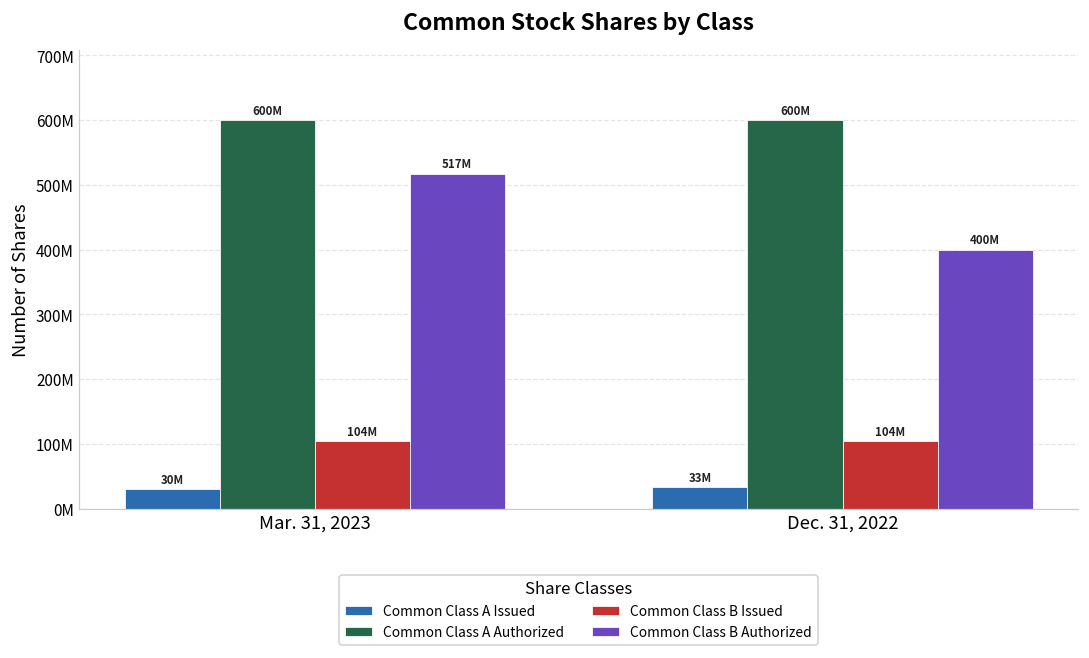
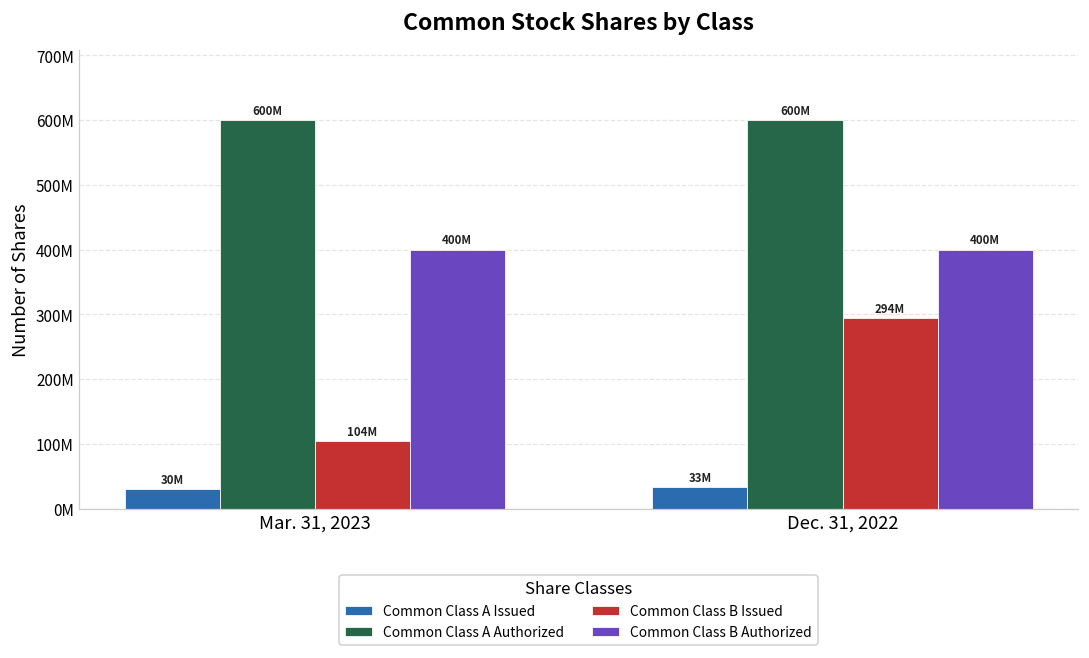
Common Class B Authorized, Mar. 31, 2023: 517M -> 400M
Common Class B Issued, Dec. 31, 2022: 104M -> 294M
